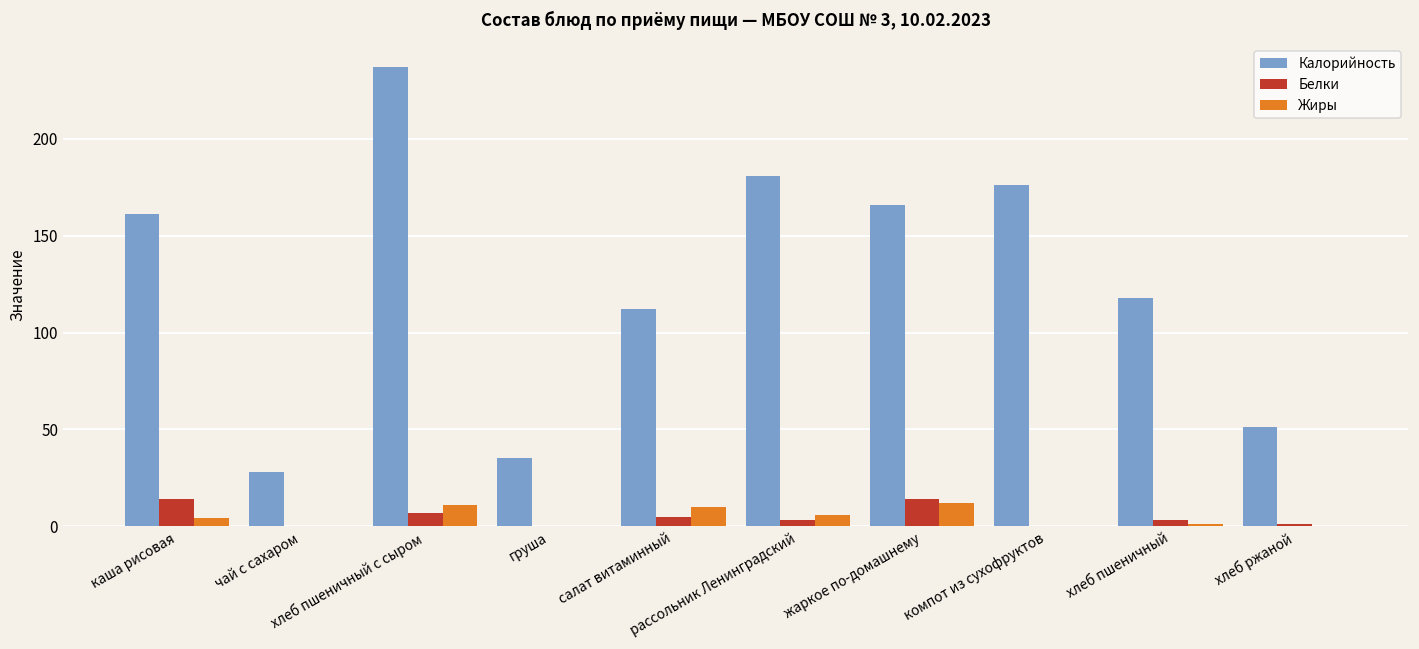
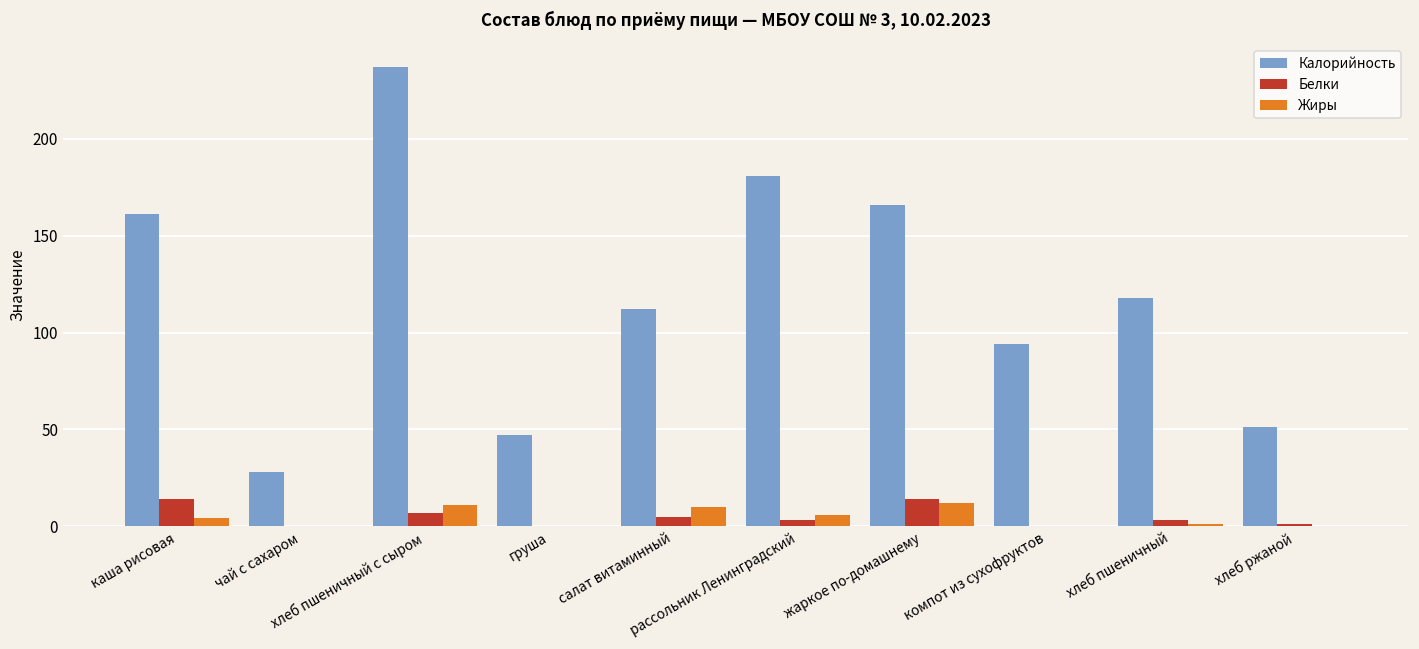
Калорийность, груша: 35 -> 47
Калорийность, компот из сухофруктов: 176 -> 94
